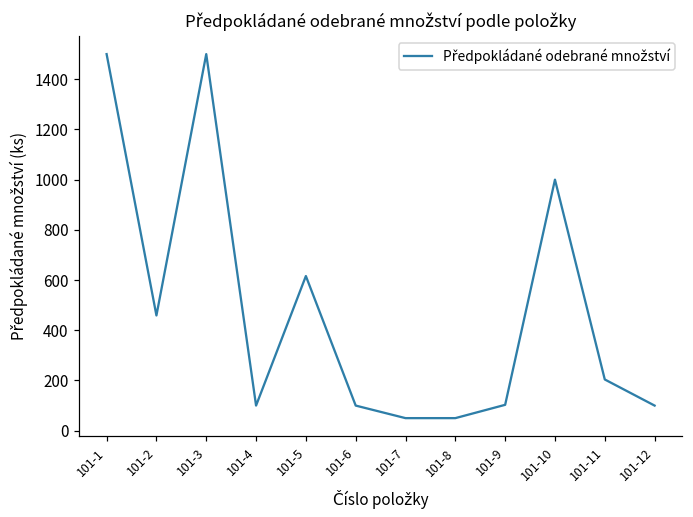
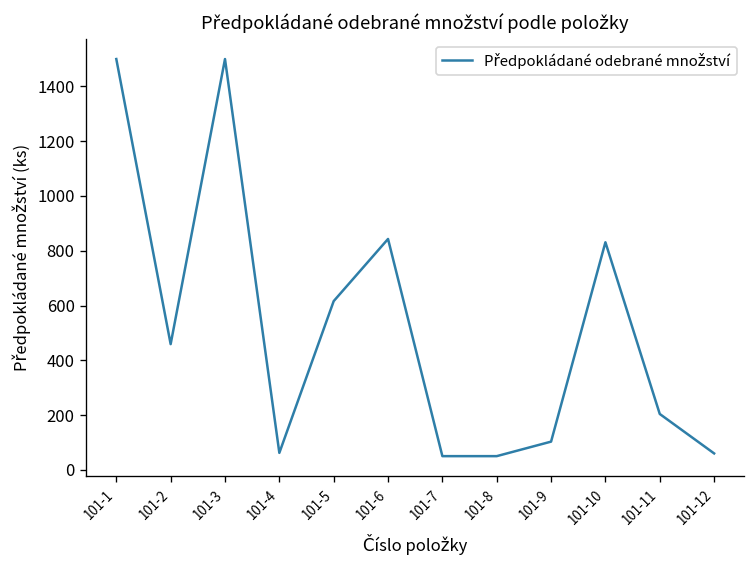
101-4: 100 -> 60
101-6: 100 -> 840
101-10: 1000 -> 830
101-12: 100 -> 60
